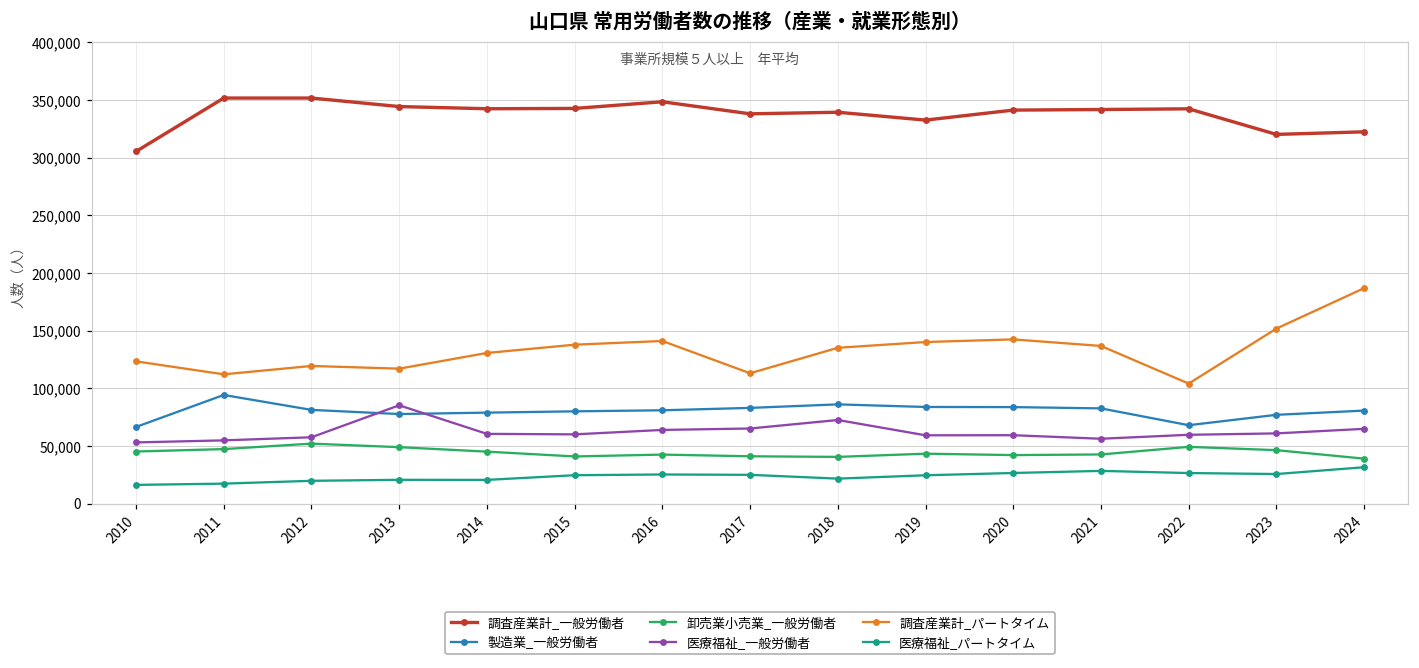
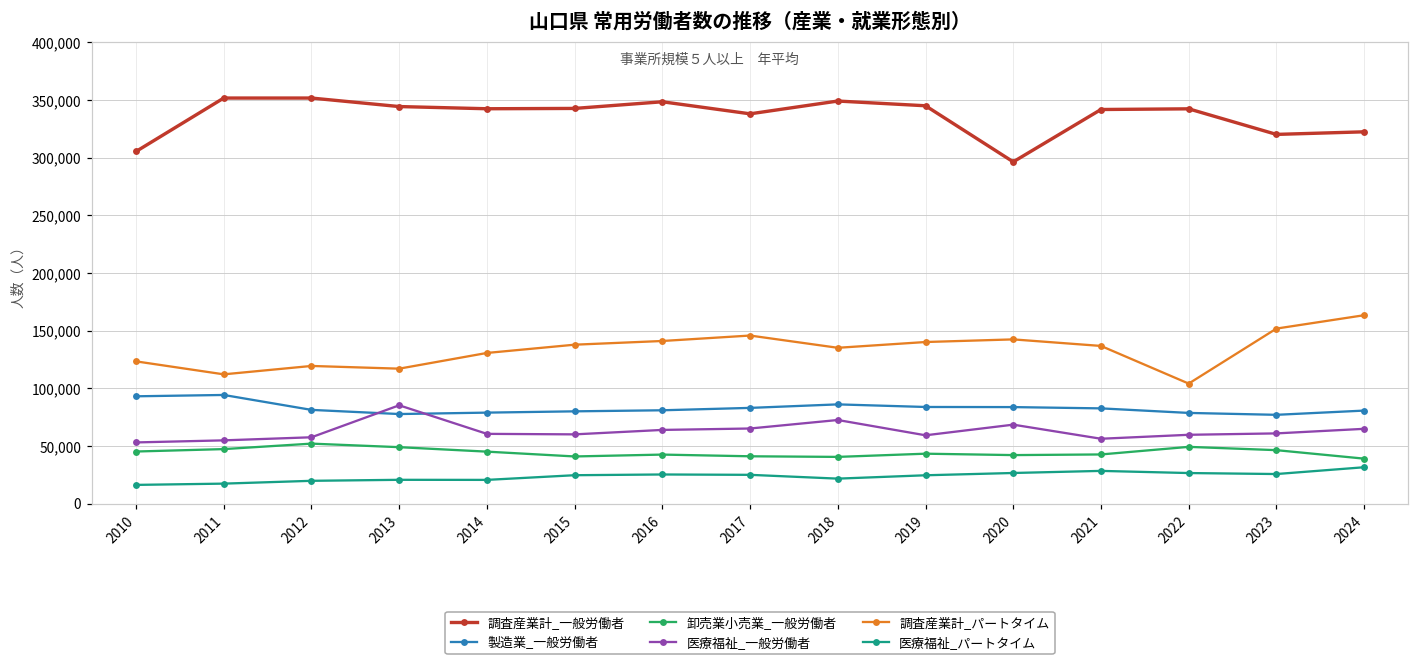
製造業_一般労働者, 2010: 66,000 -> 93,000
調査産業計_パートタイム, 2017: 113,000 -> 146,000
調査産業計_一般労働者, 2018: 339,000 -> 349,000
調査産業計_一般労働者, 2019: 333,000 -> 345,000
調査産業計_一般労働者, 2020: 341,000 -> 296,000
医療福祉_一般労働者, 2020: 59,000 -> 68,000
製造業_一般労働者, 2022: 68,000 -> 79,000
調査産業計_パートタイム, 2024: 187,000 -> 163,000
